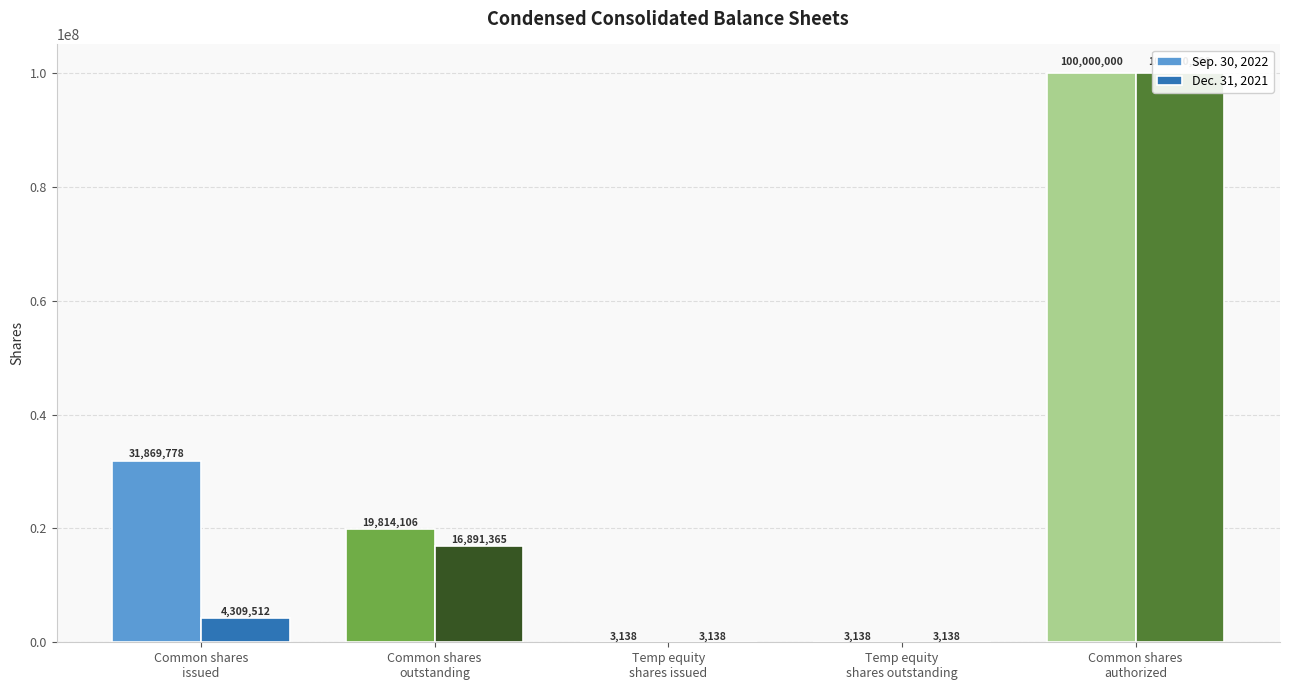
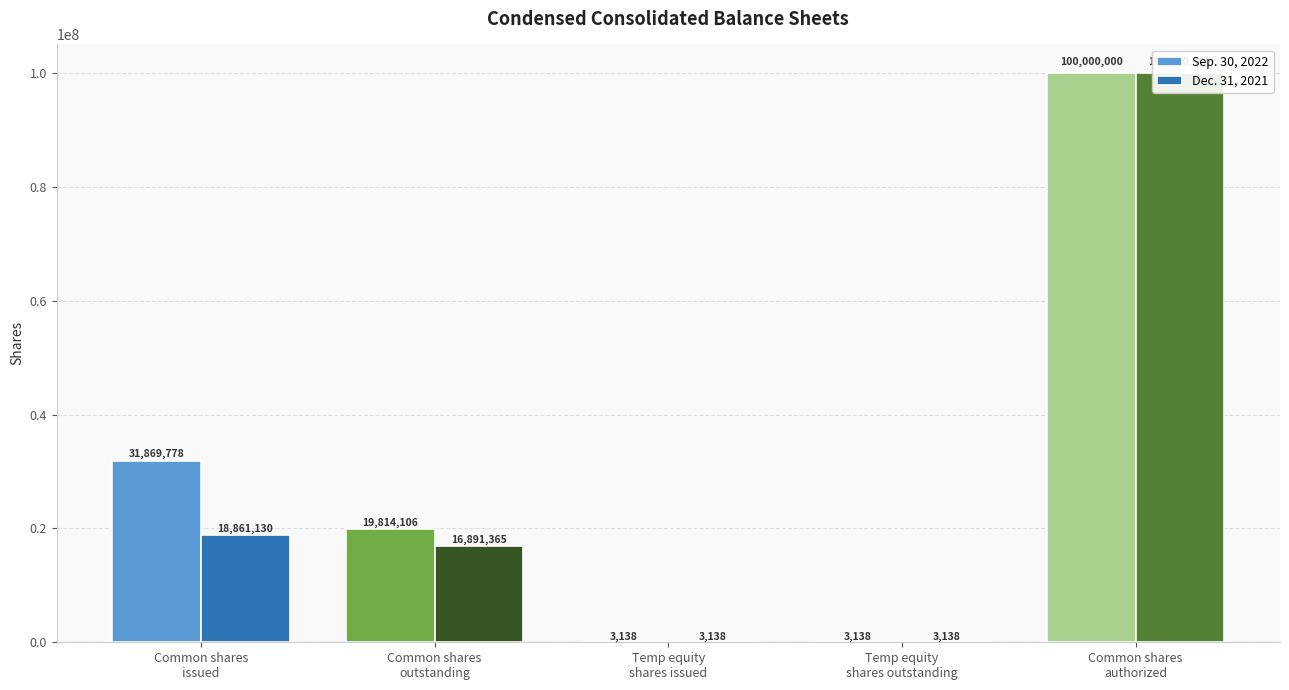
Dec. 31, 2021, Common shares issued: 4,309,512 -> 18,861,130
